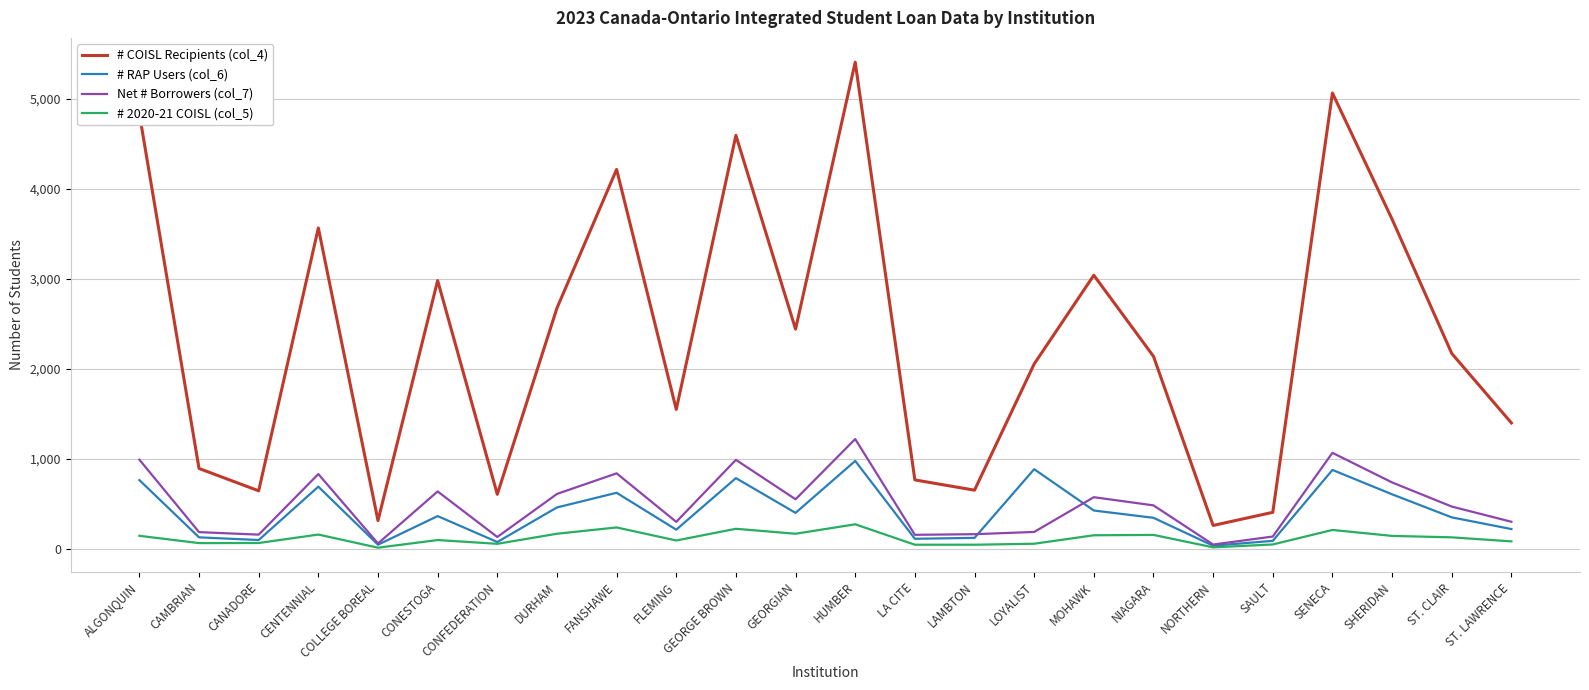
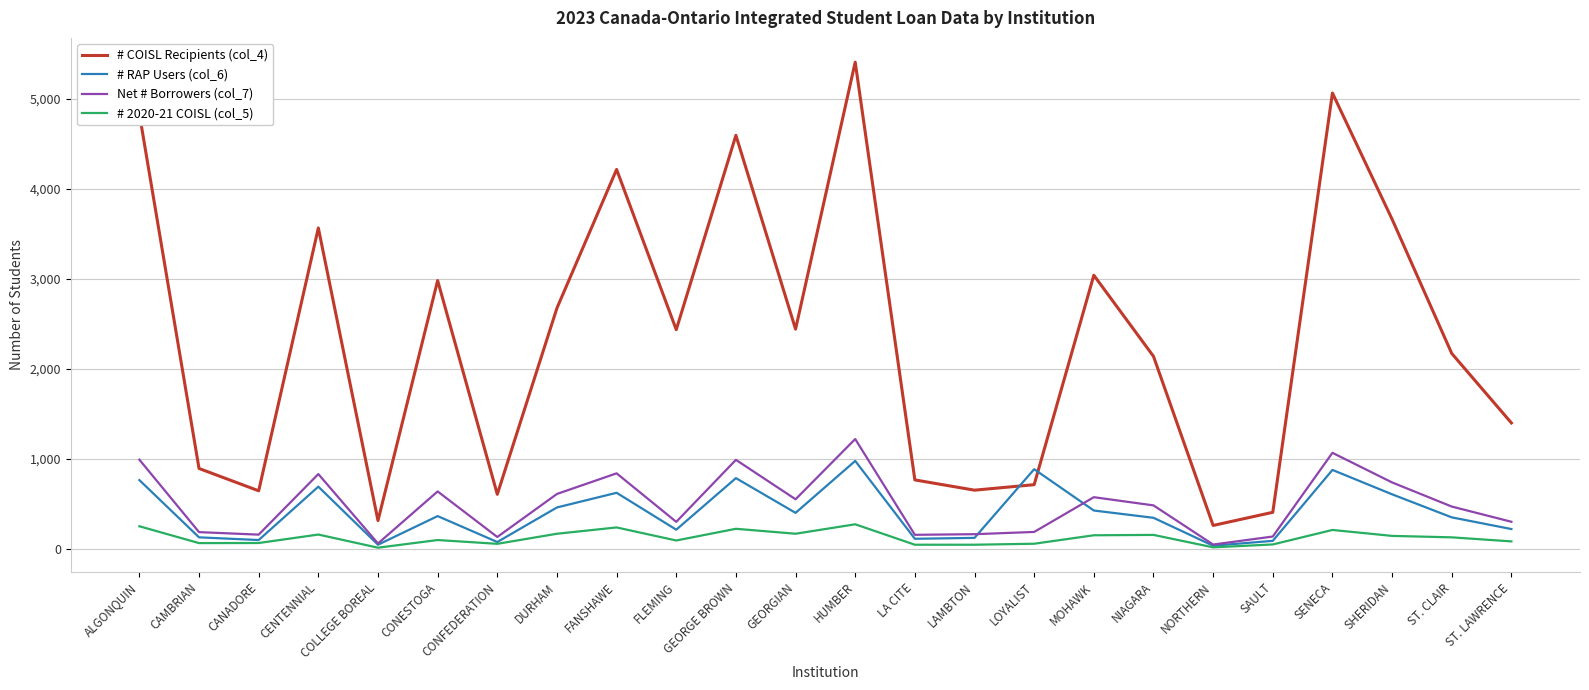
# 2020-21 COISL (col_5), ALGONQUIN: 100 -> 300
# COISL Recipients (col_4), FLEMING: 1,600 -> 2,400
# COISL Recipients (col_4), LOYALIST: 2,100 -> 700
